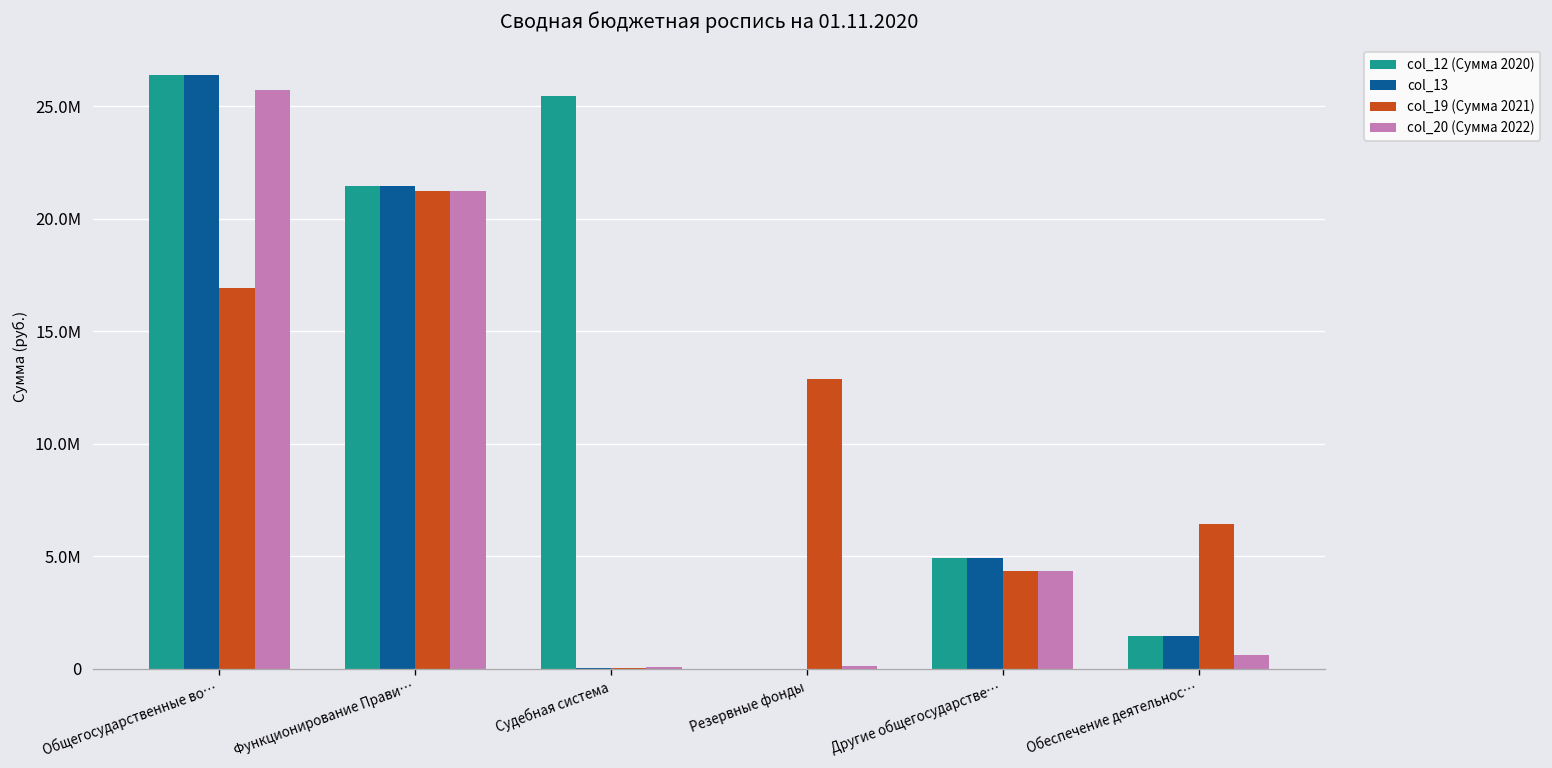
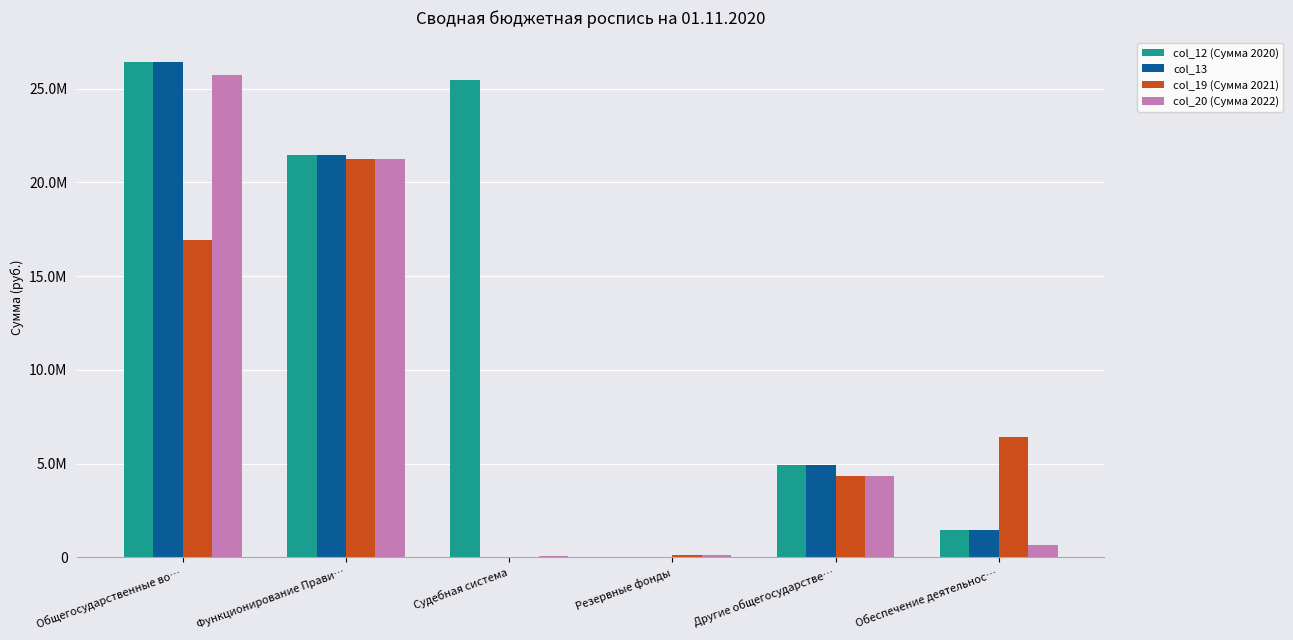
col_19 (Сумма 2021), Резервные фонды: 12900000 -> 100000
